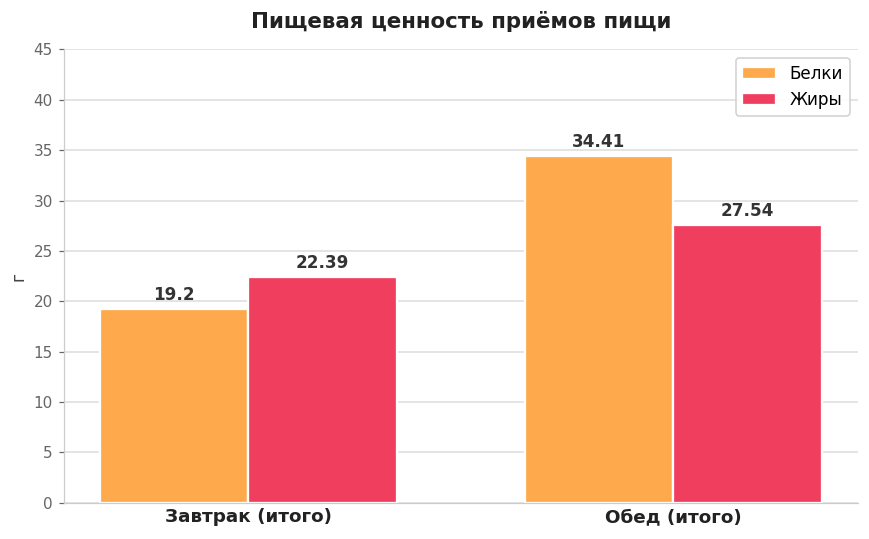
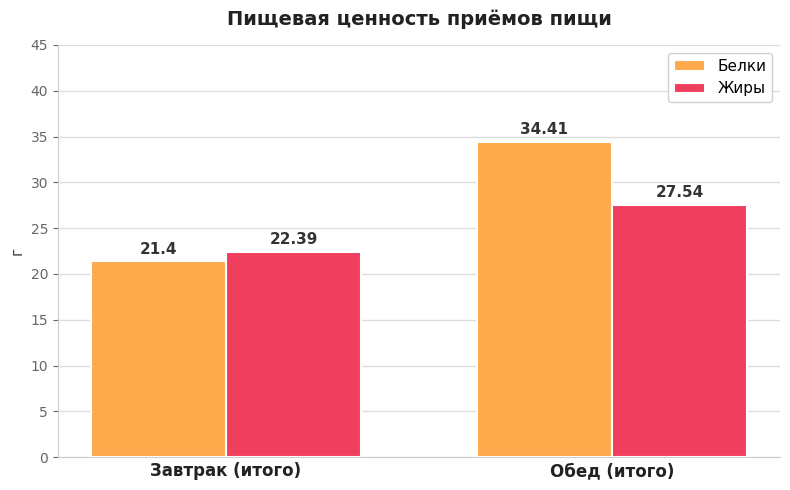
Белки, Завтрак (итого): 19.2 -> 21.4
